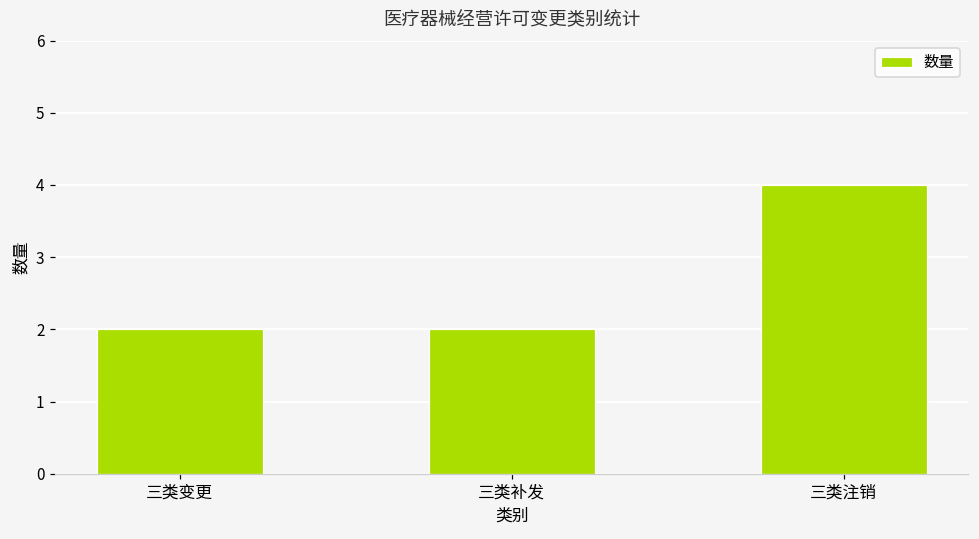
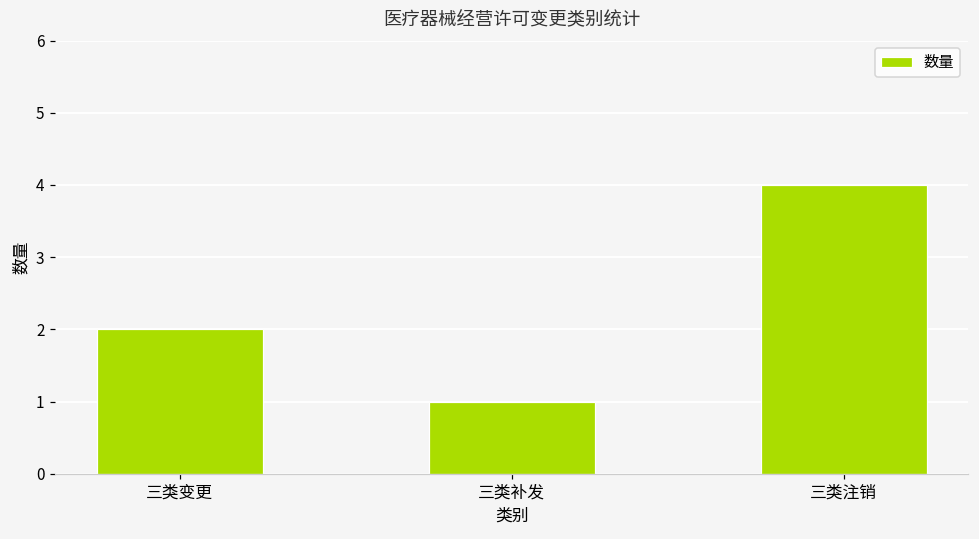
三类补发: 2 -> 1
